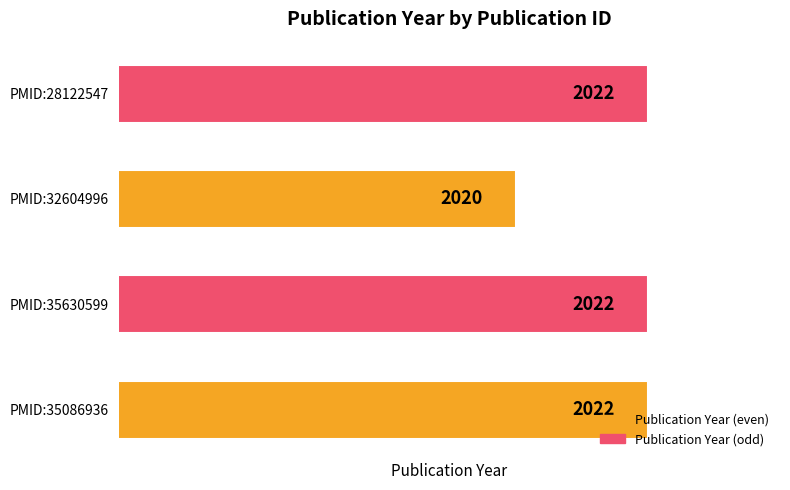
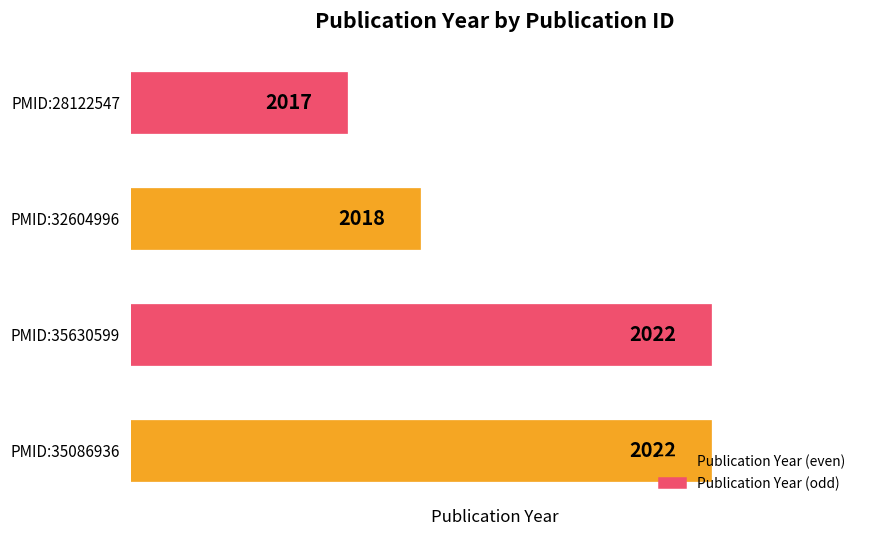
PMID:28122547: 2022 -> 2017
PMID:32604996: 2020 -> 2018
